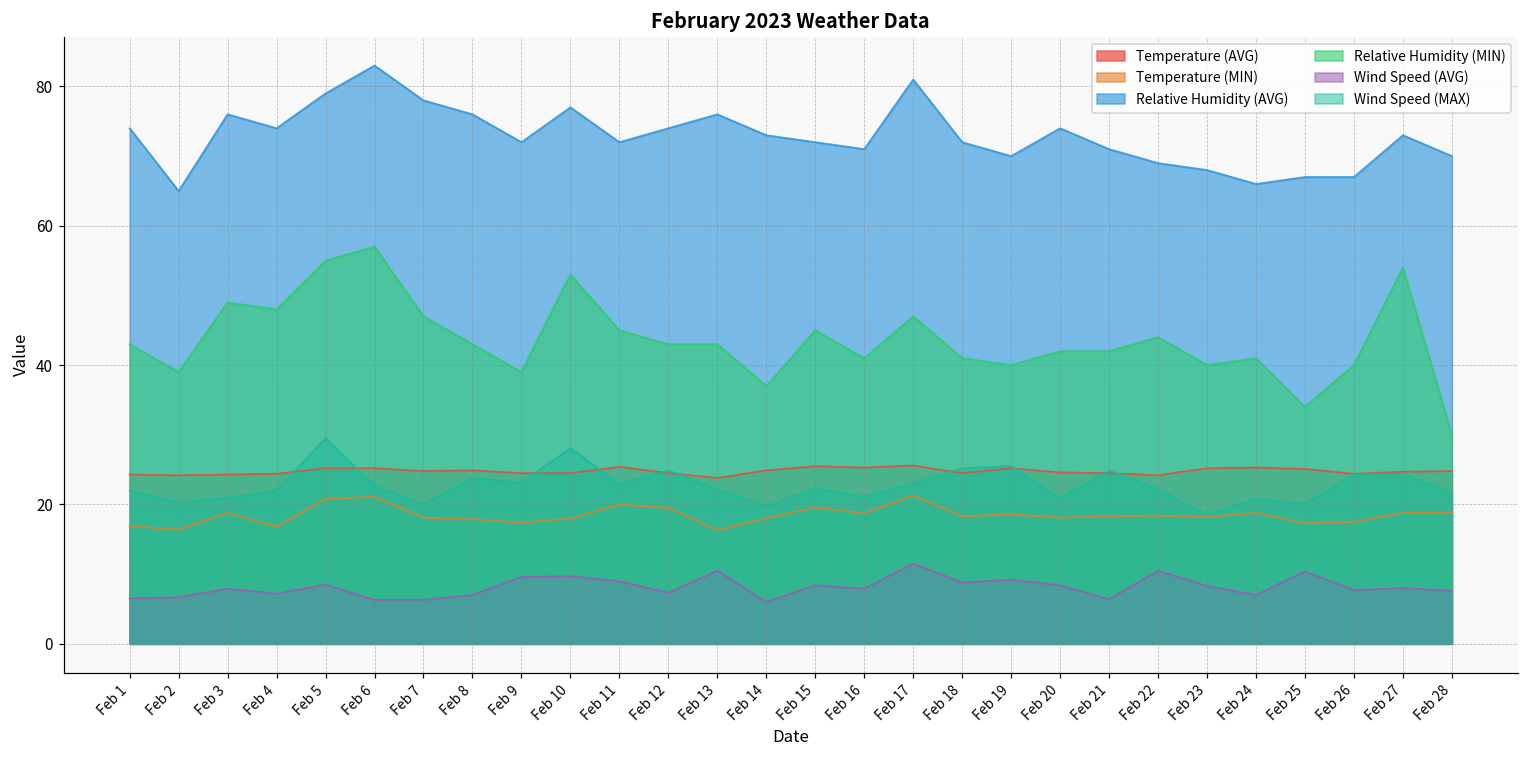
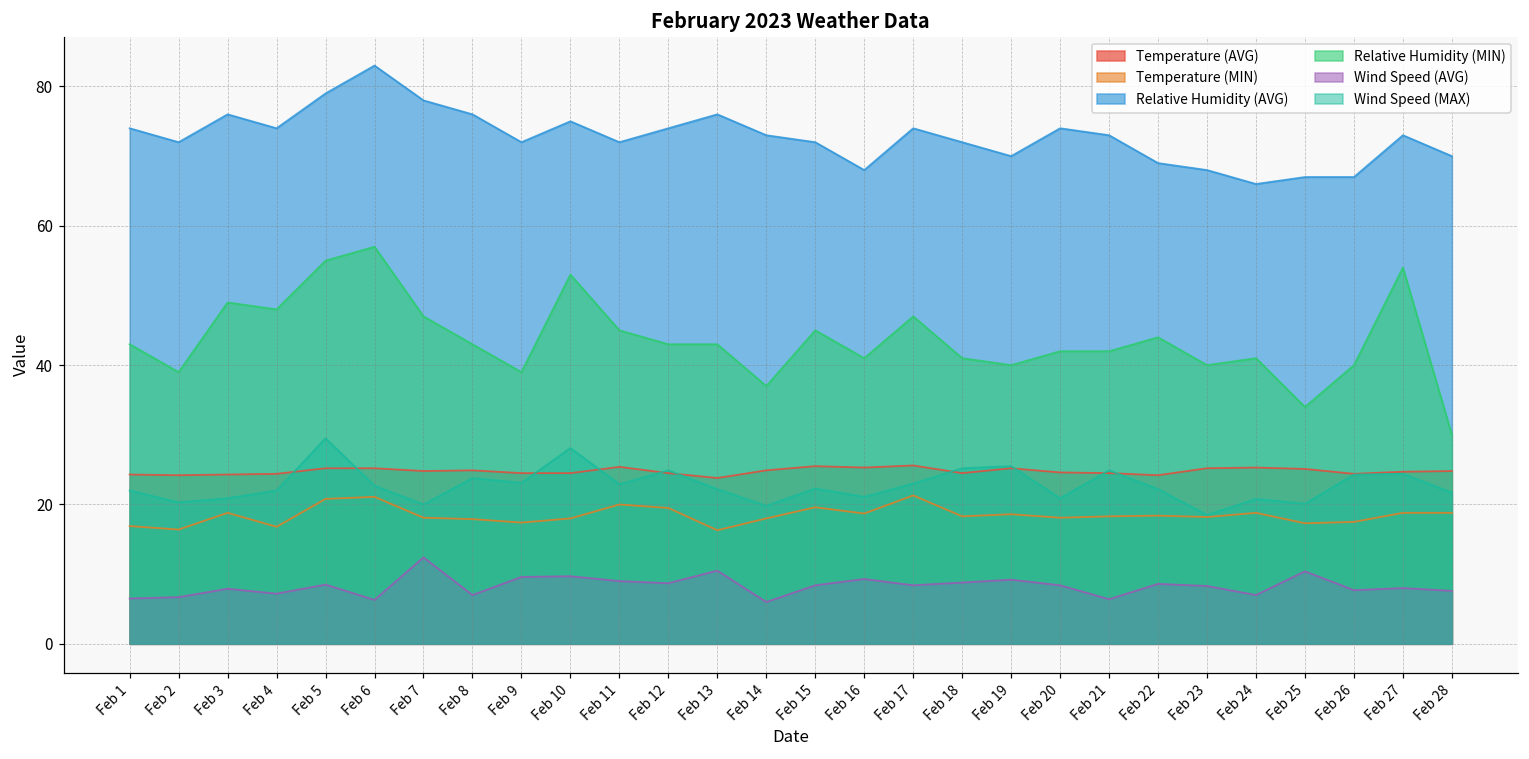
Relative Humidity (AVG), Feb 2: 65 -> 72
Wind Speed (AVG), Feb 7: 6 -> 12
Relative Humidity (AVG), Feb 10: 77 -> 75
Wind Speed (AVG), Feb 12: 7 -> 9
Relative Humidity (AVG), Feb 16: 71 -> 68
Wind Speed (AVG), Feb 16: 8 -> 9
Relative Humidity (AVG), Feb 17: 81 -> 74
Wind Speed (AVG), Feb 17: 12 -> 8
Relative Humidity (AVG), Feb 21: 71 -> 73
Wind Speed (AVG), Feb 22: 11 -> 9
